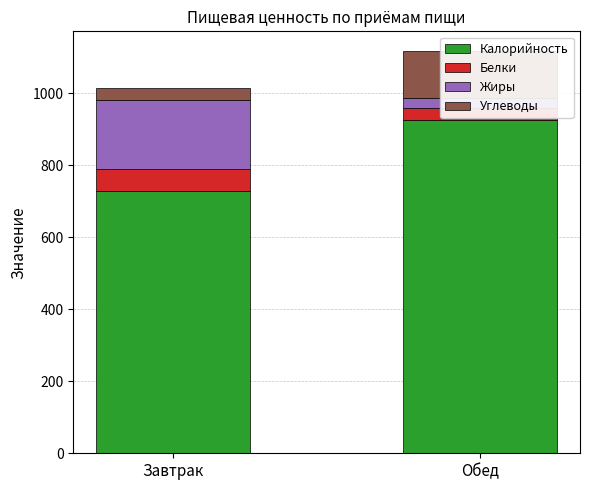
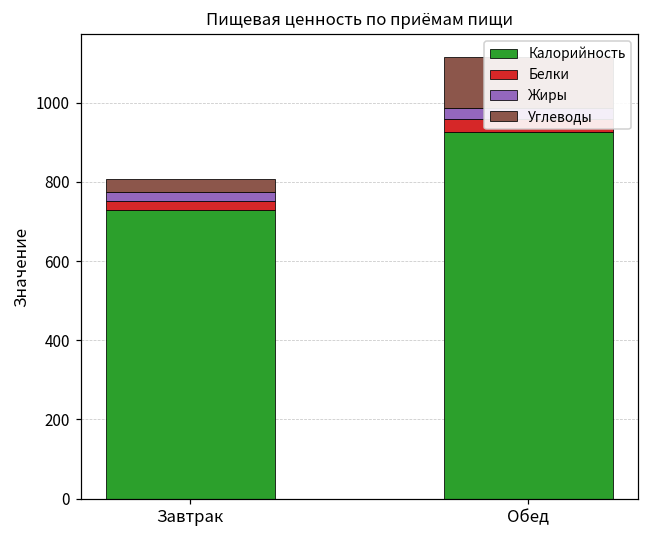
Белки, Завтрак: 60 -> 20
Жиры, Завтрак: 190 -> 20
